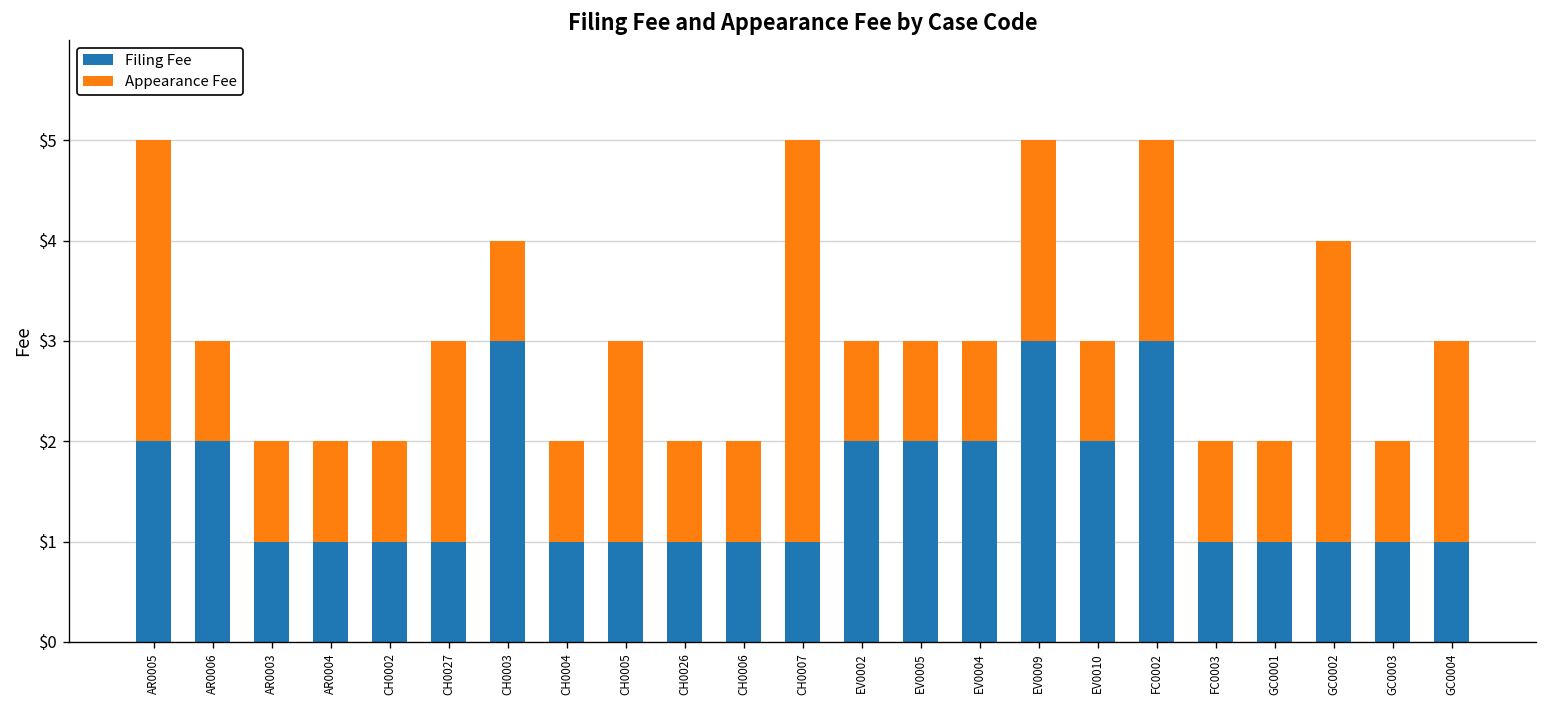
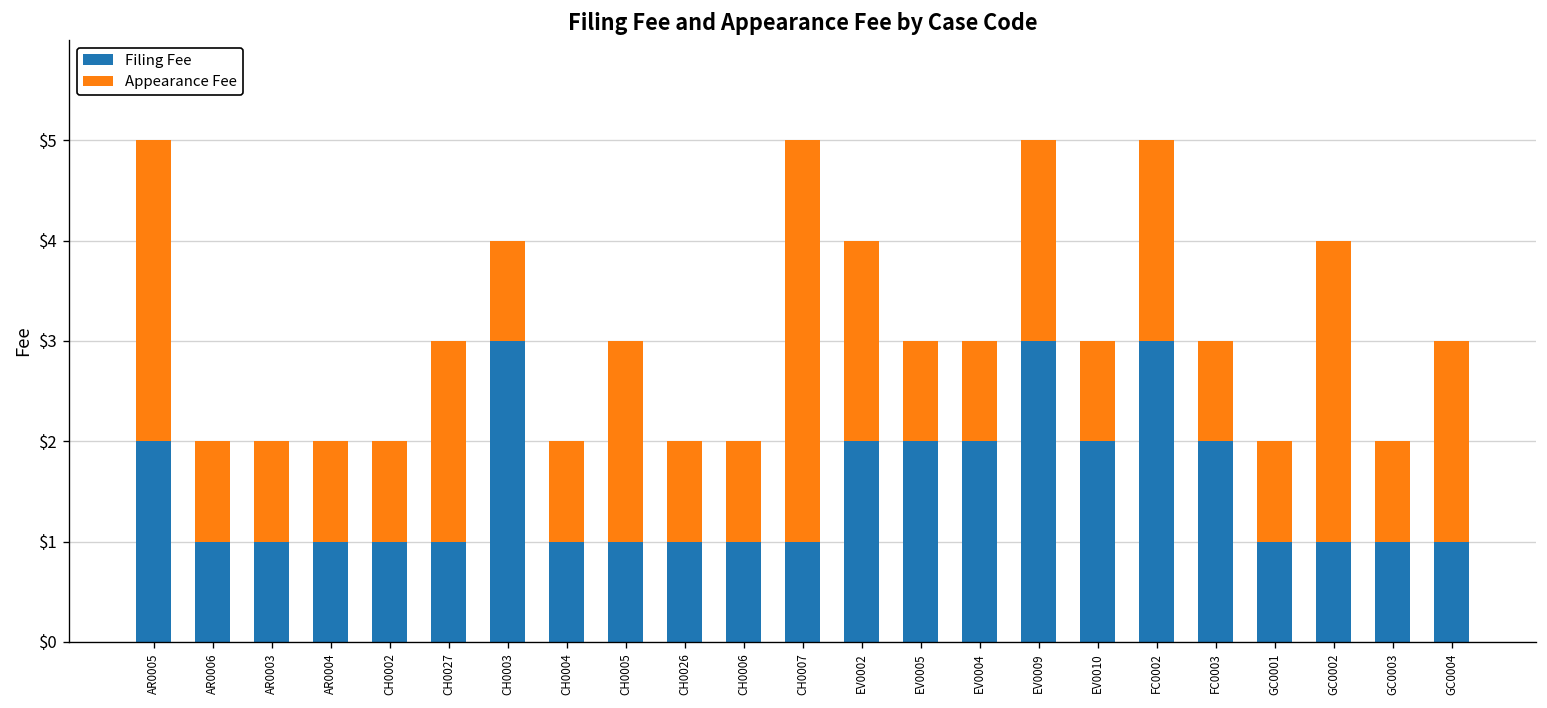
Filing Fee, AR0006: $2 -> $1
Appearance Fee, EV0002: $1 -> $2
Filing Fee, FC0003: $1 -> $2
